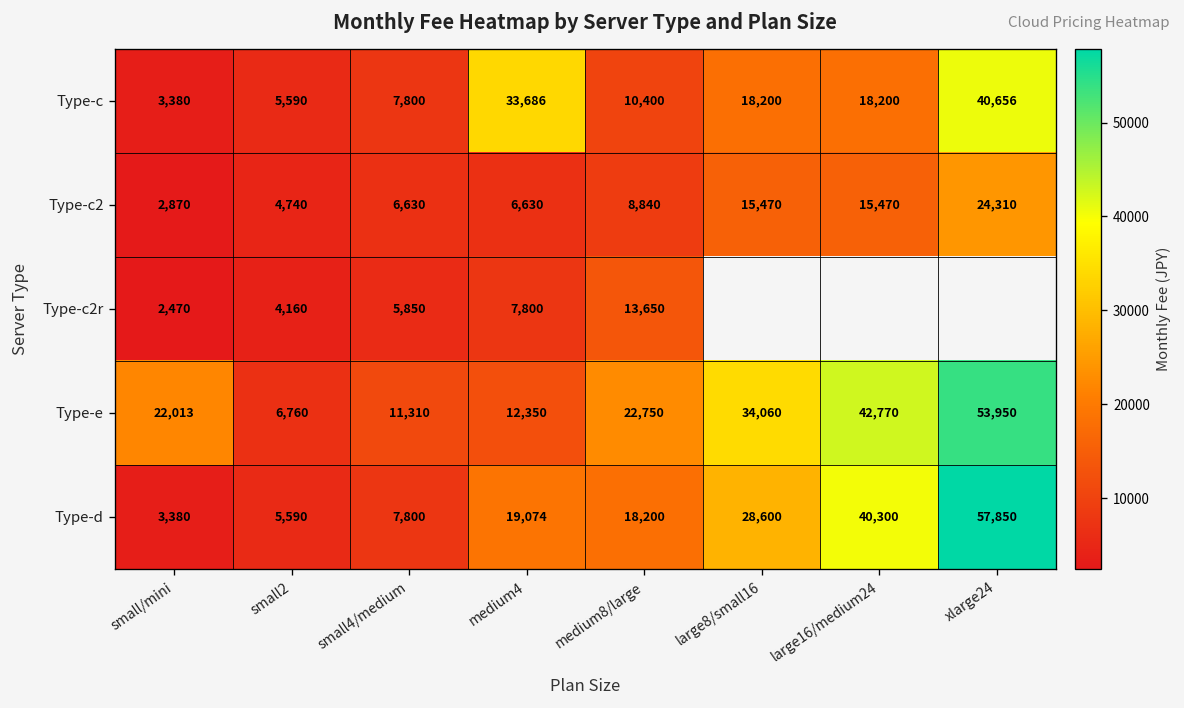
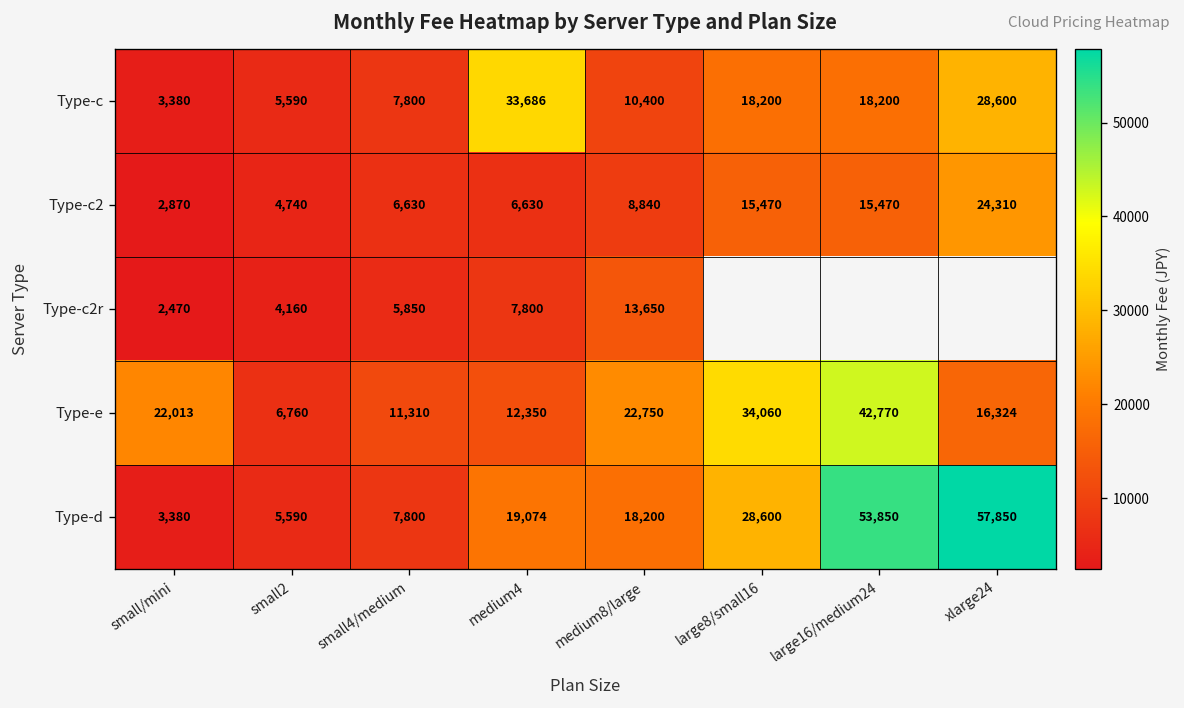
Type-c, xlarge24: 40,656 -> 28,600
Type-e, xlarge24: 53,950 -> 16,324
Type-d, large16/medium24: 40,300 -> 53,850
